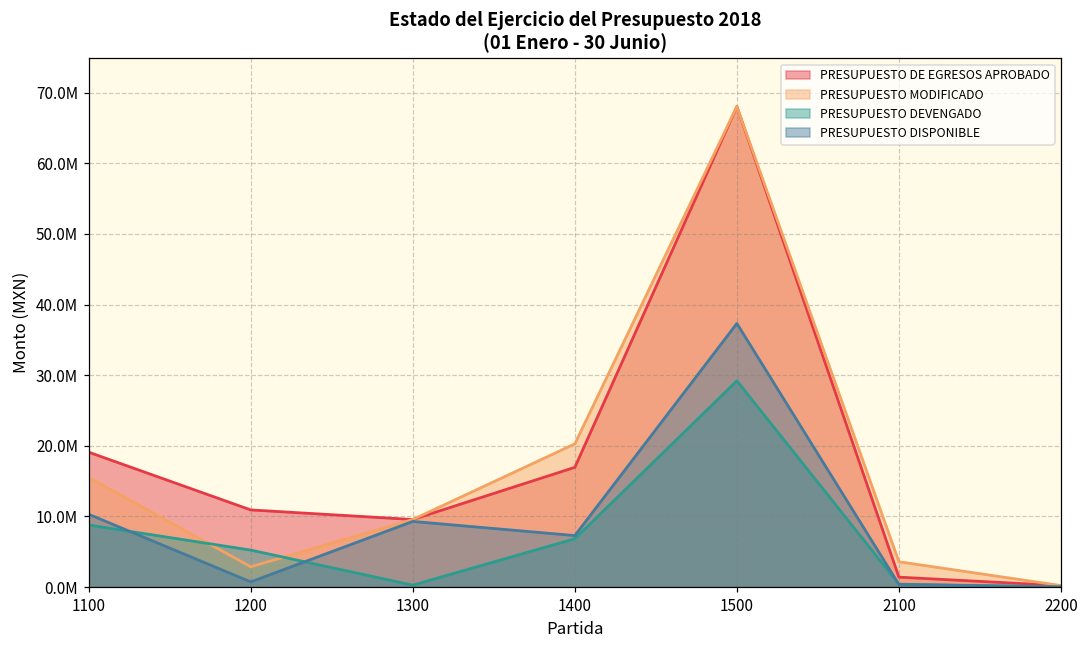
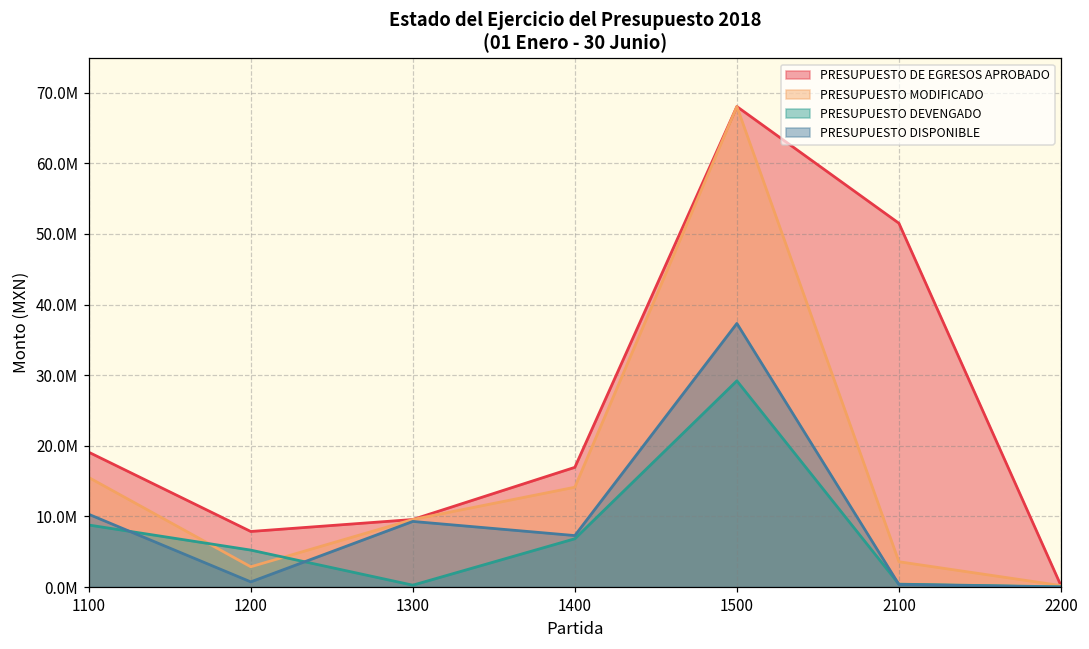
PRESUPUESTO DE EGRESOS APROBADO, 1200: 11000000 -> 8000000
PRESUPUESTO MODIFICADO, 1400: 20000000 -> 14000000
PRESUPUESTO DE EGRESOS APROBADO, 2100: 1000000 -> 52000000
